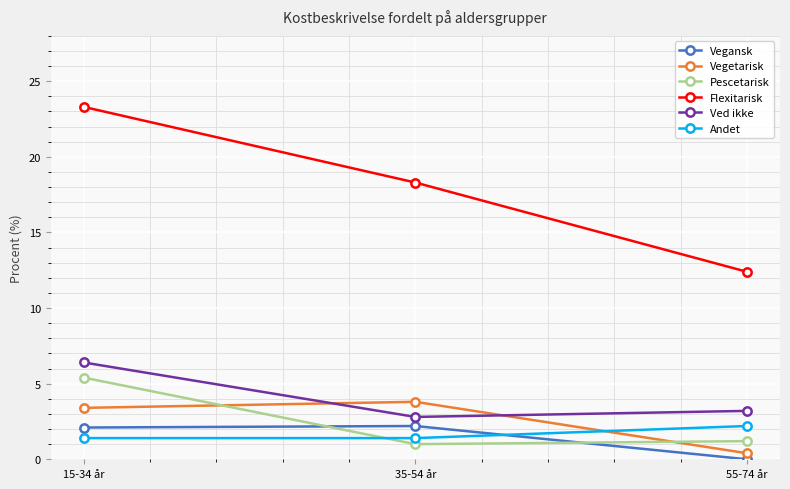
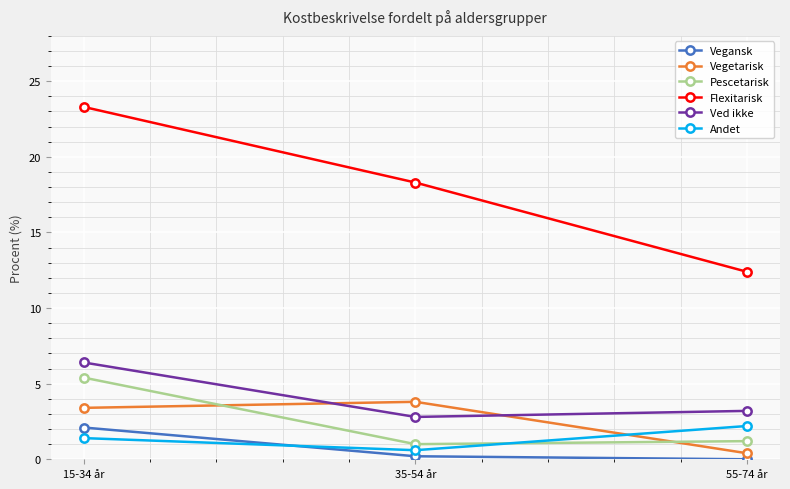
Vegansk, 35-54 år: 2.2 -> 0.2
Andet, 35-54 år: 1.4 -> 0.6
